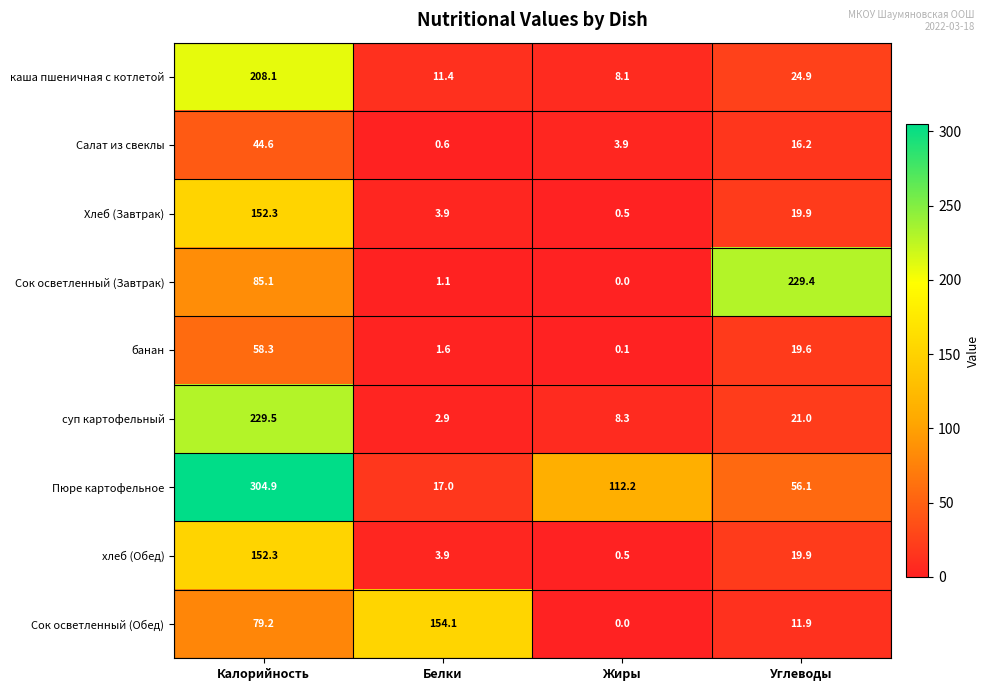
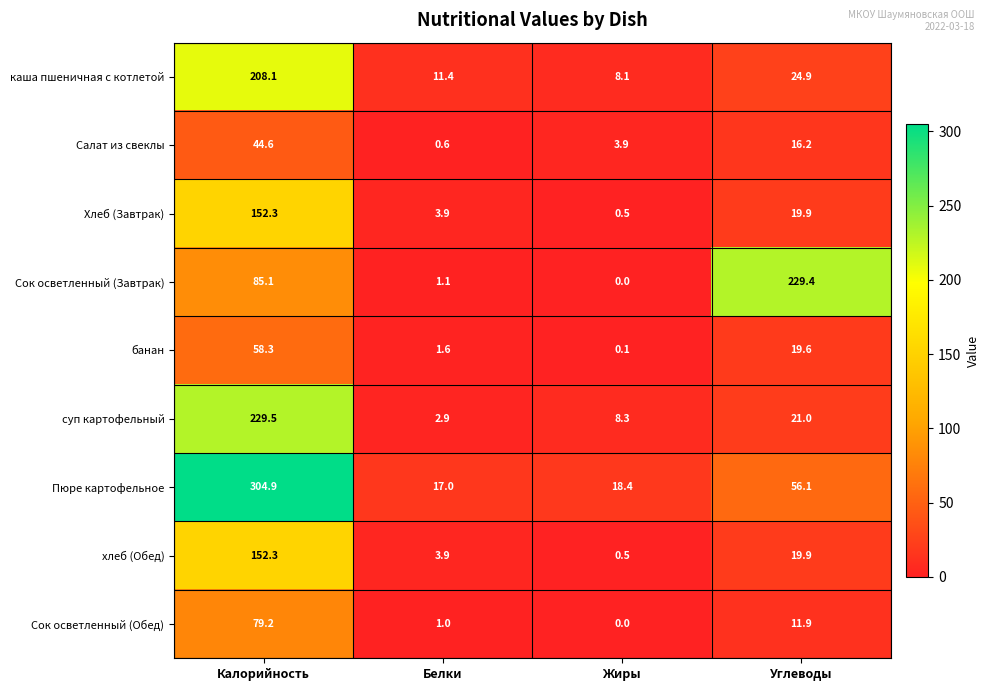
Пюре картофельное, Жиры: 112.2 -> 18.4
Сок осветленный (Обед), Белки: 154.1 -> 1.0
